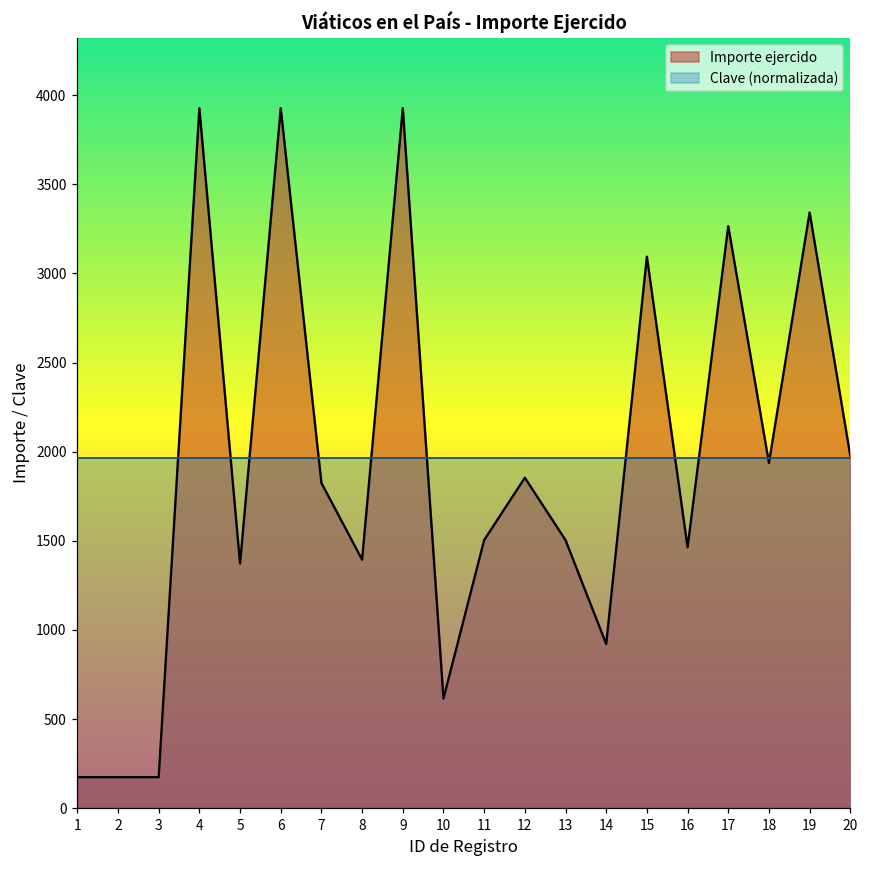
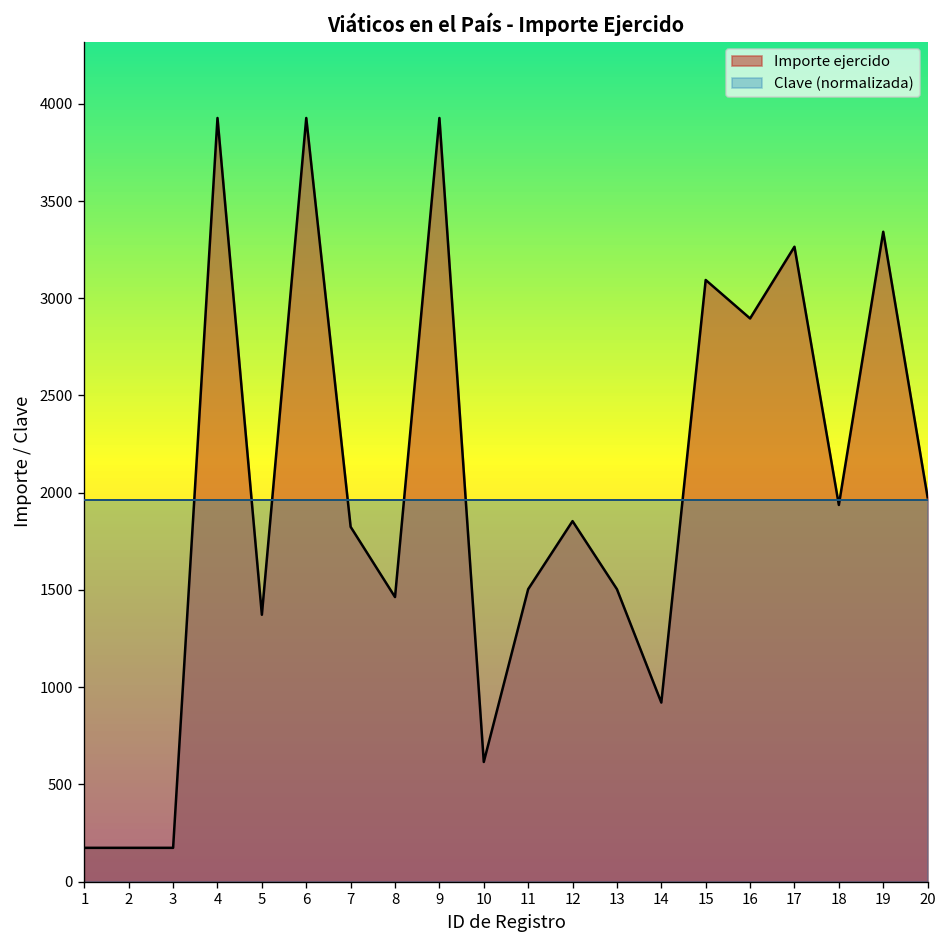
Importe ejercido, 8: 1390 -> 1460
Importe ejercido, 16: 1460 -> 2900
